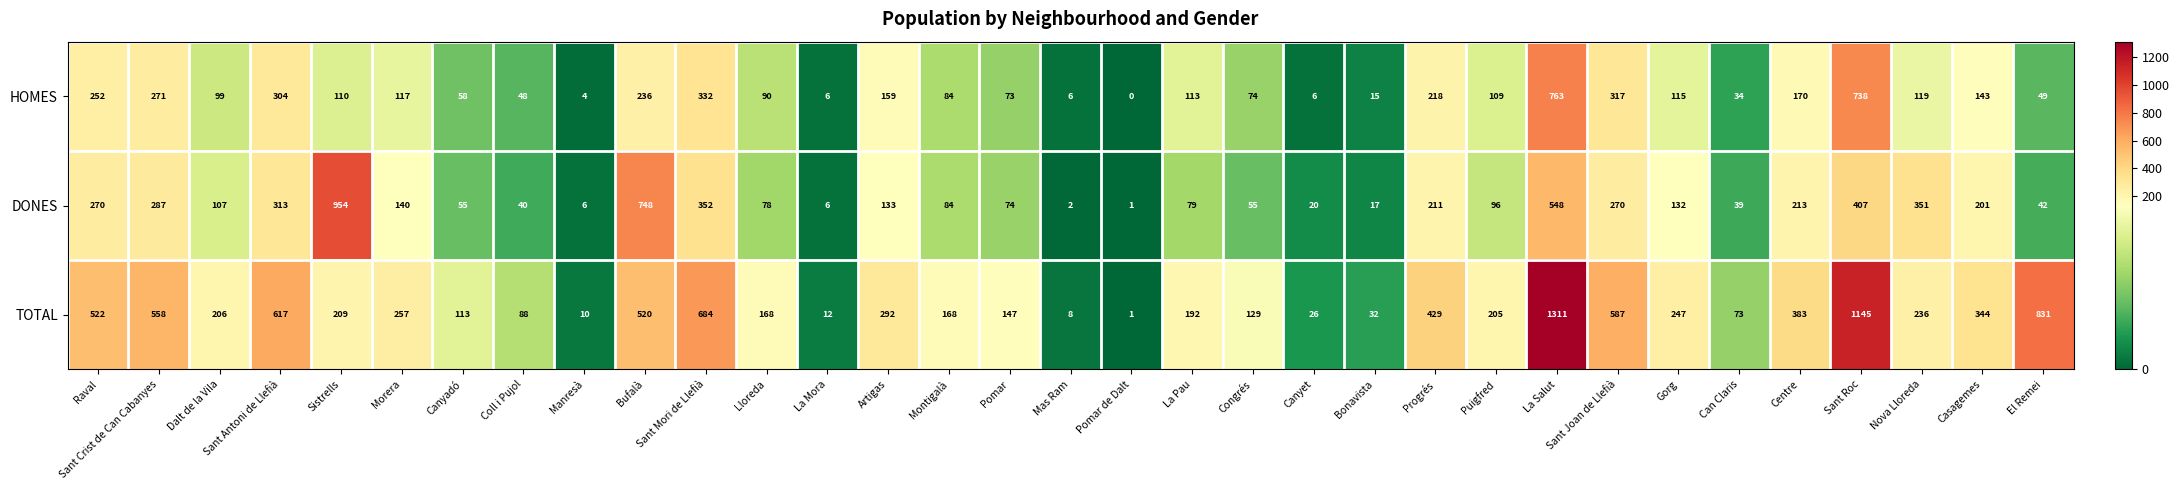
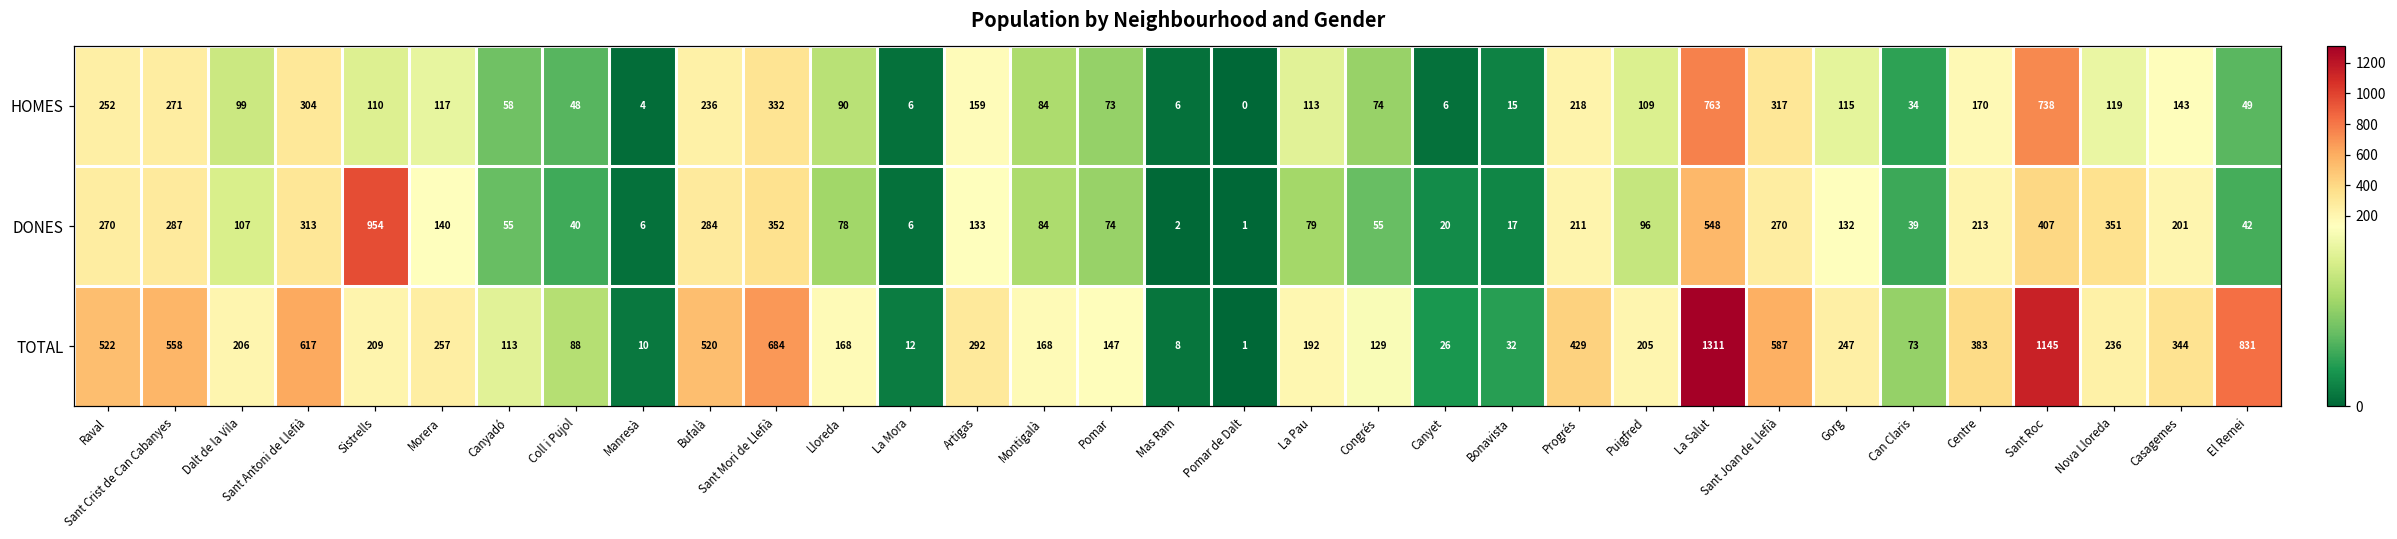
DONES, Bufalà: 748 -> 284
